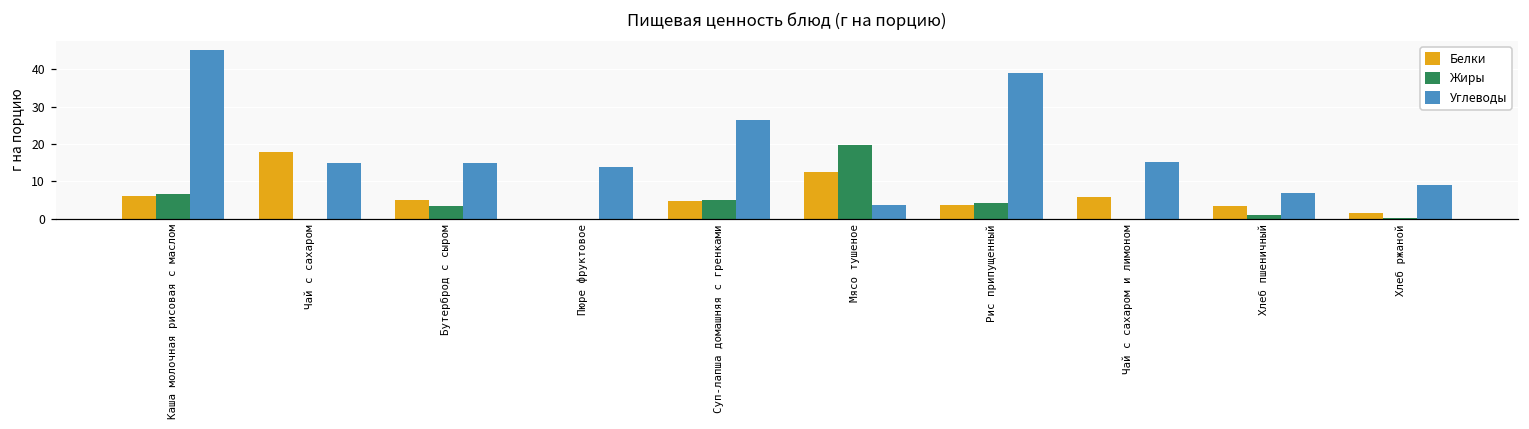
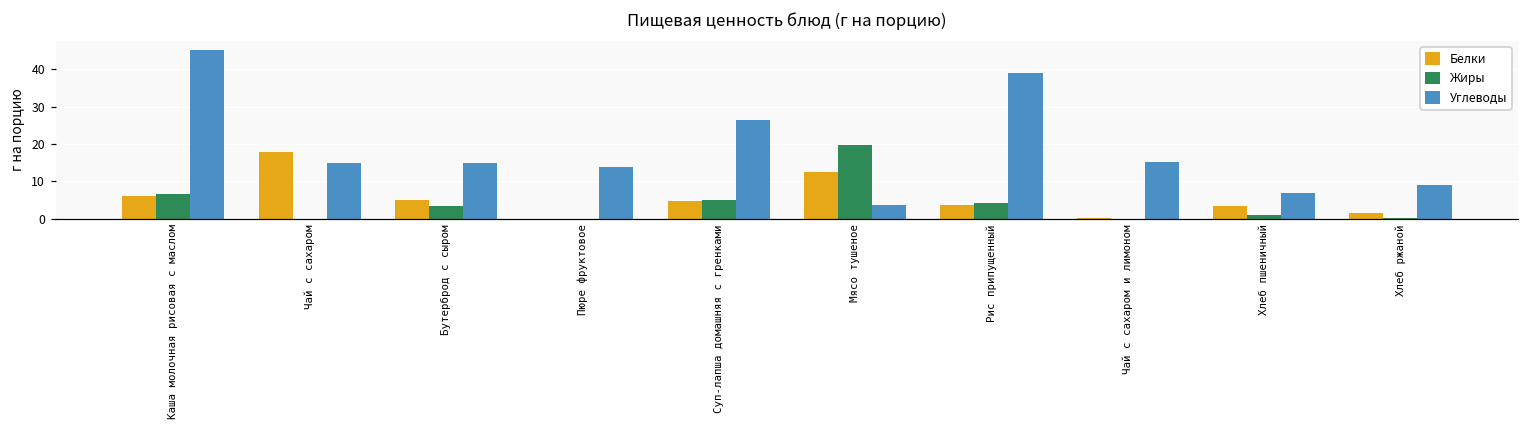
Белки, Чай с сахаром и лимоном: 6 -> 0
